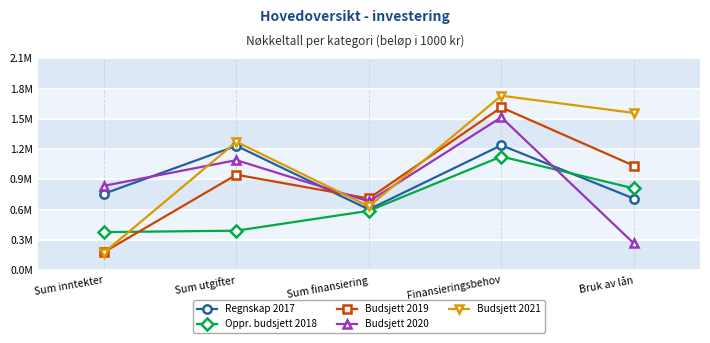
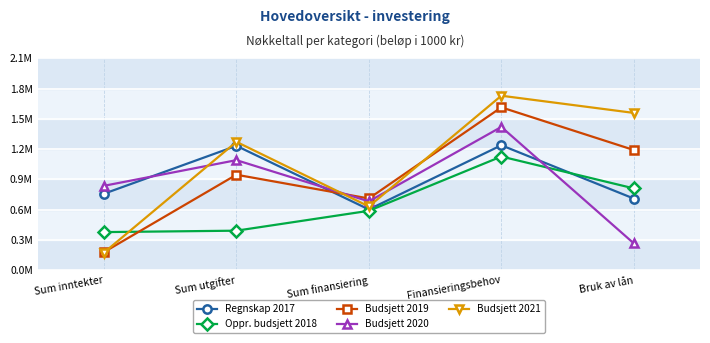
Budsjett 2020, Finansieringsbehov: 1510000 -> 1420000
Budsjett 2019, Bruk av lån: 1040000 -> 1190000
